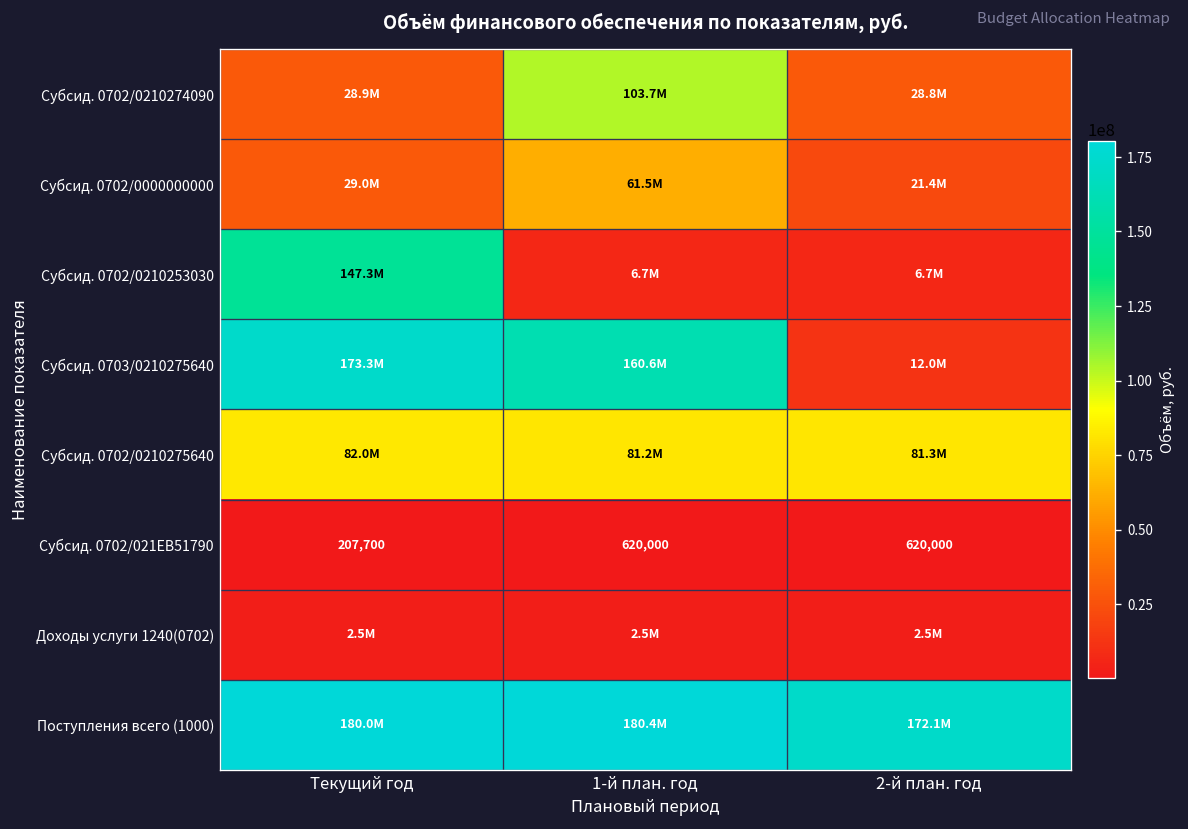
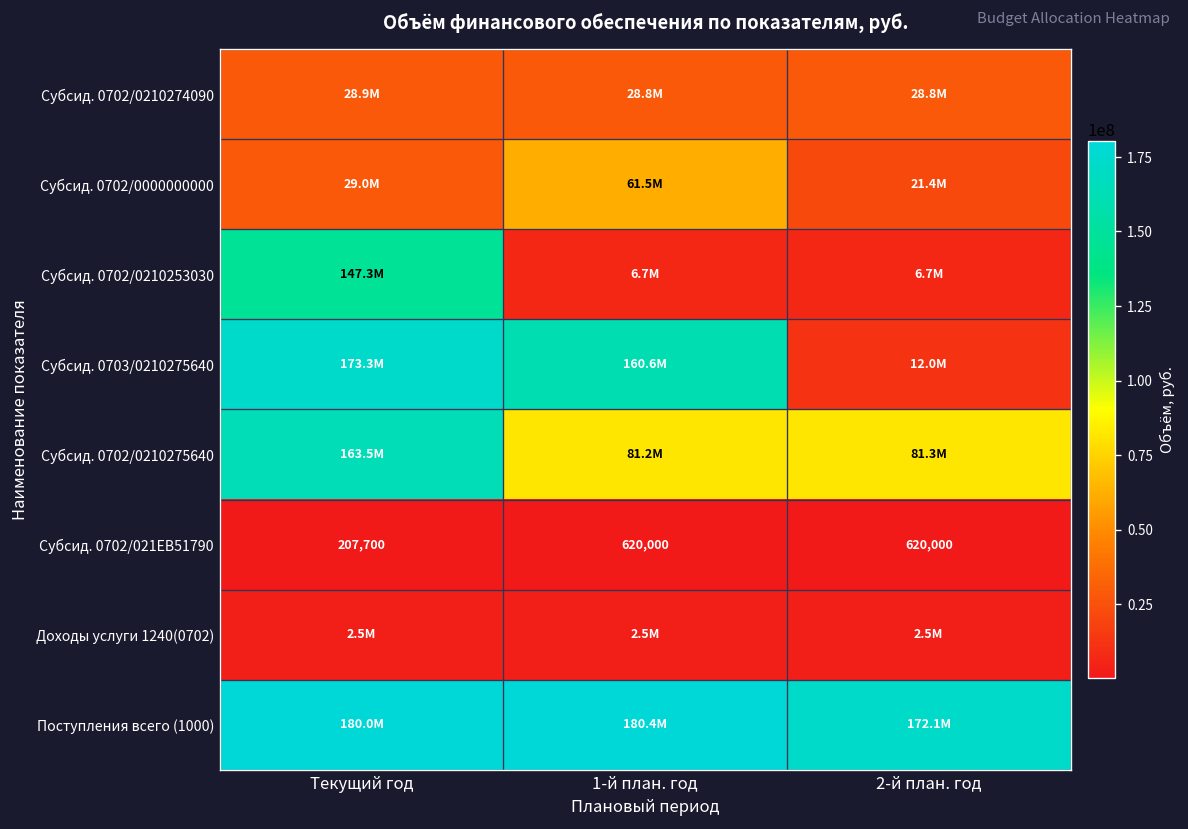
Субсид. 0702/0210274090, 1-й план. год: 103.7M -> 28.8M
Субсид. 0702/0210275640, Текущий год: 82.0M -> 163.5M
